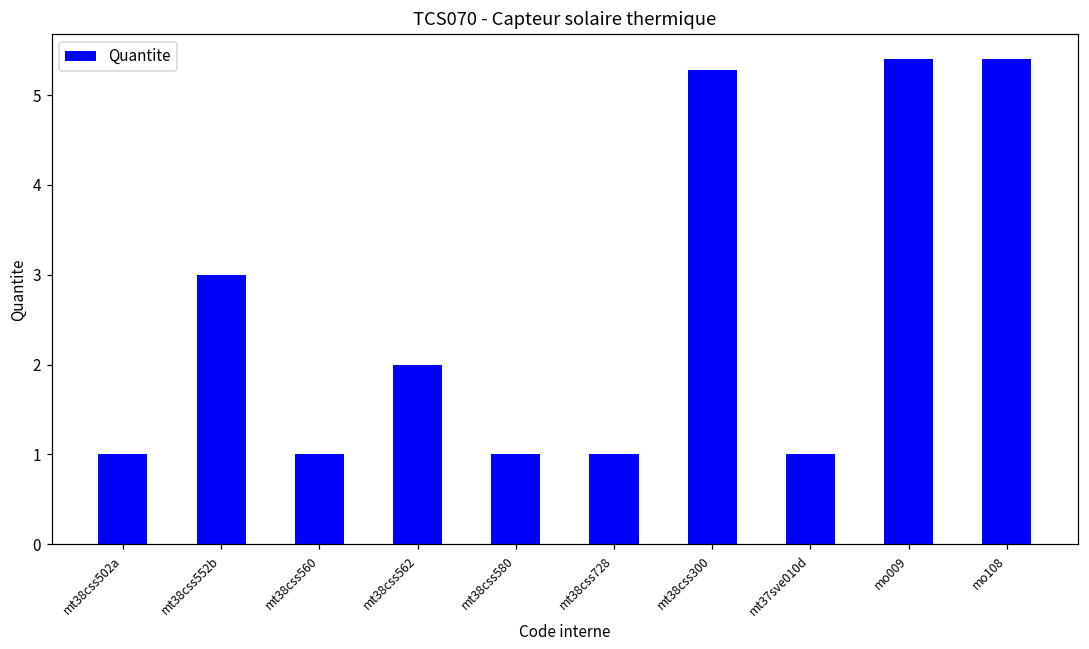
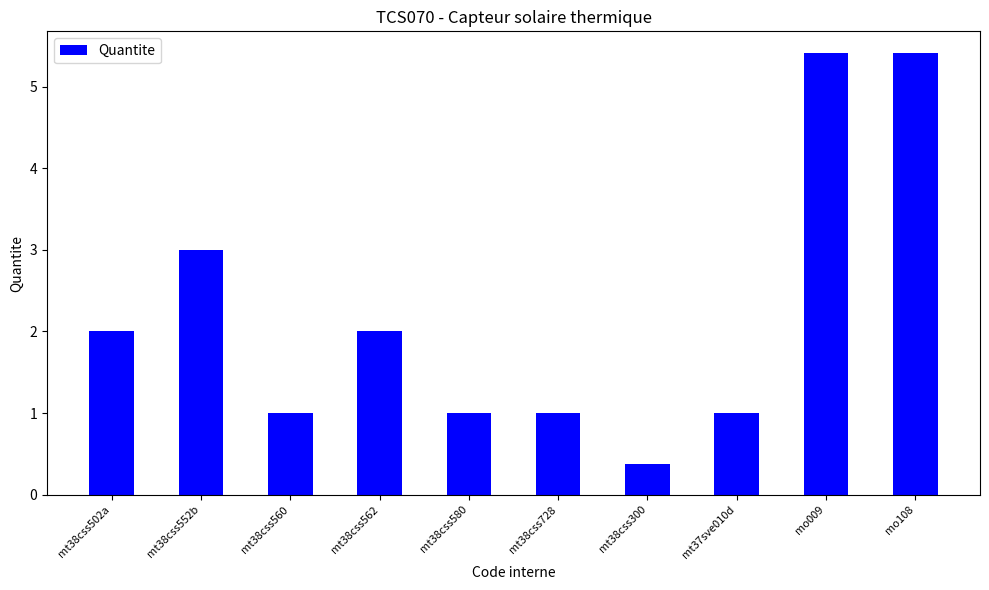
mt38css502a: 1 -> 2
mt38css300: 5.3 -> 0.4
